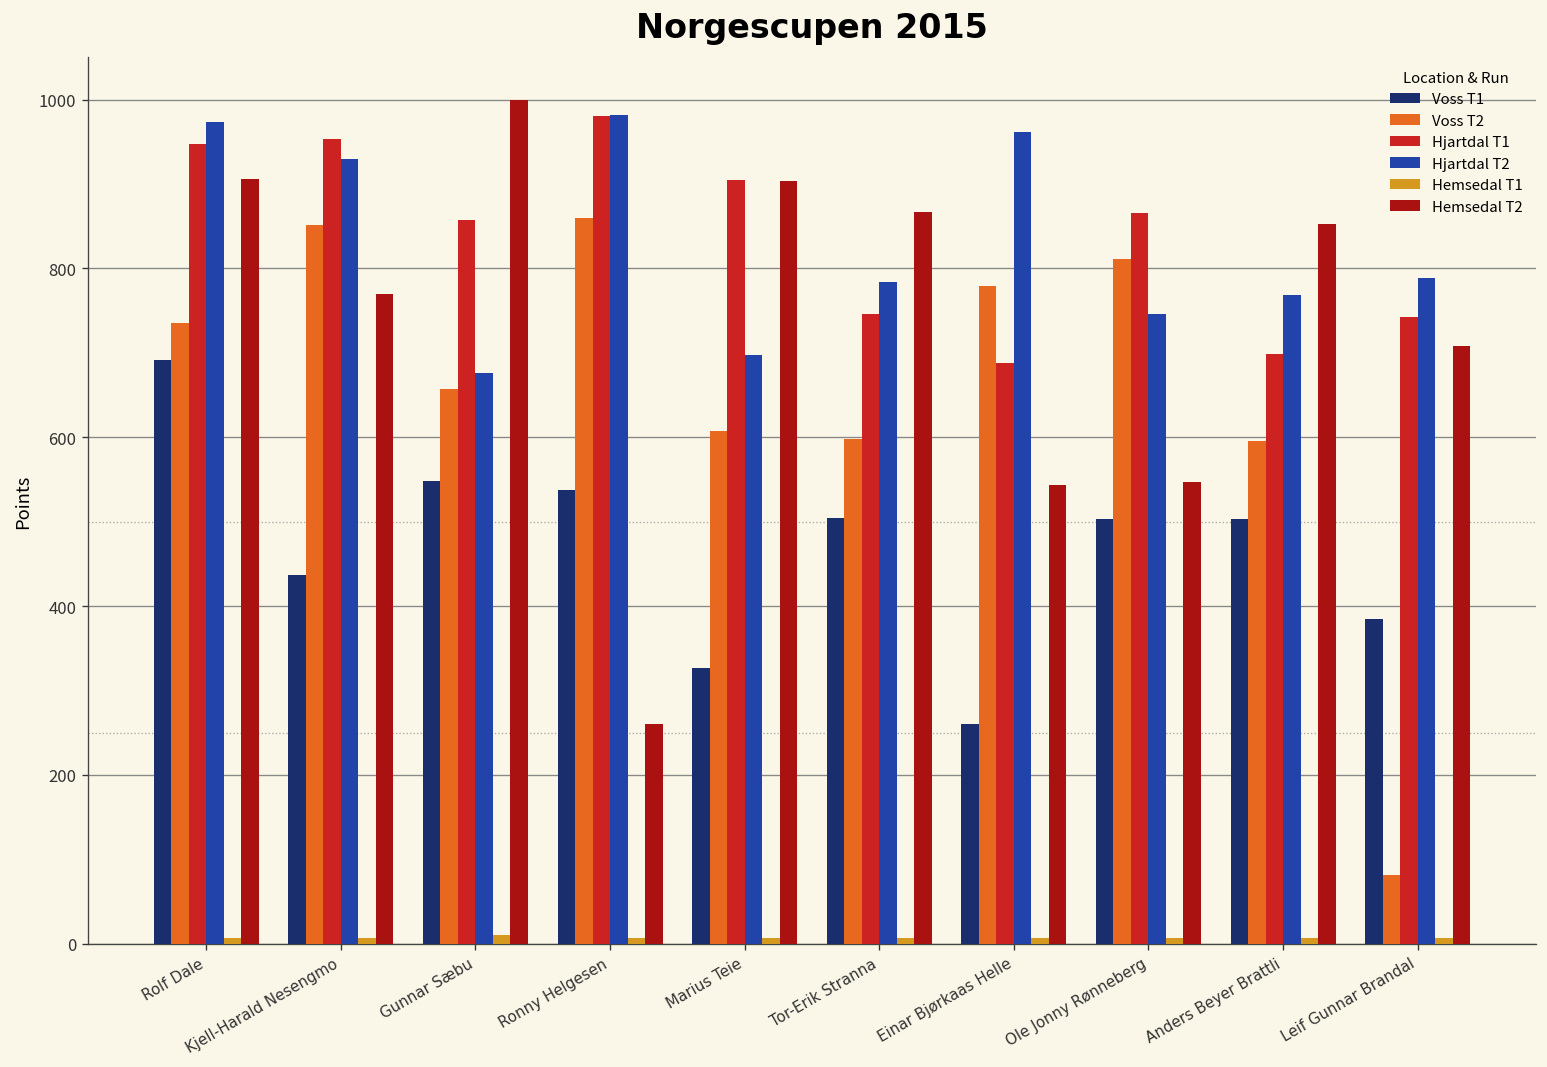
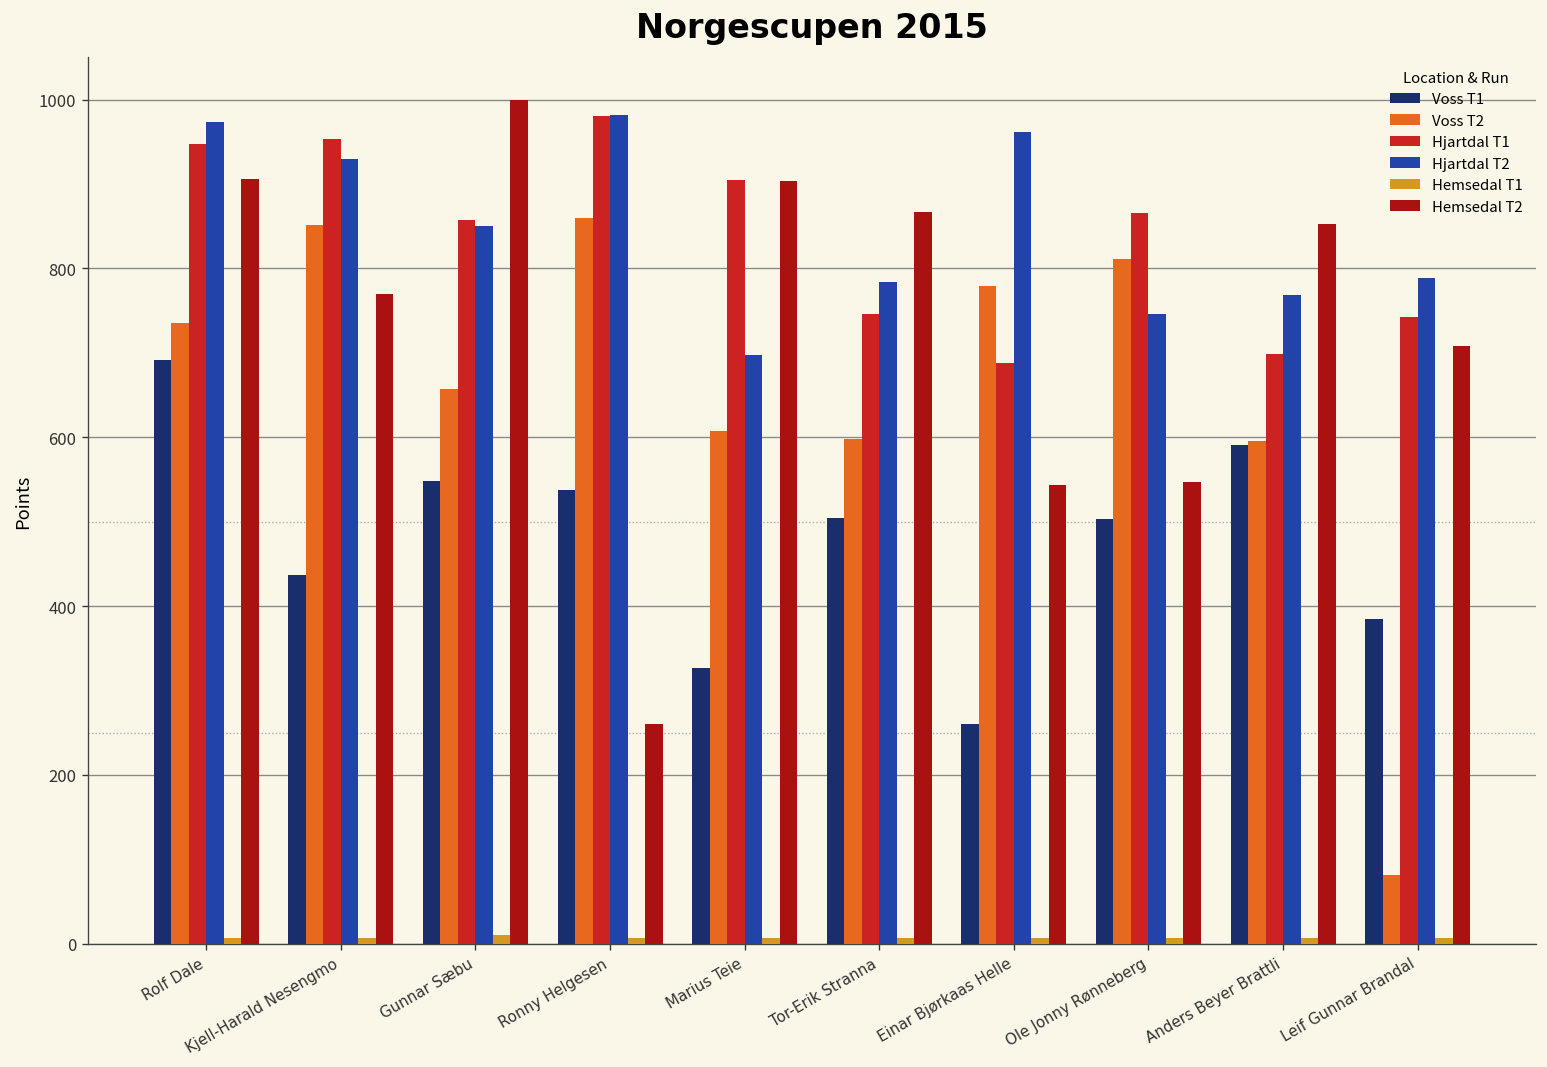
Hjartdal T2, Gunnar Sæbu: 680 -> 850
Voss T1, Anders Beyer Brattli: 500 -> 590
